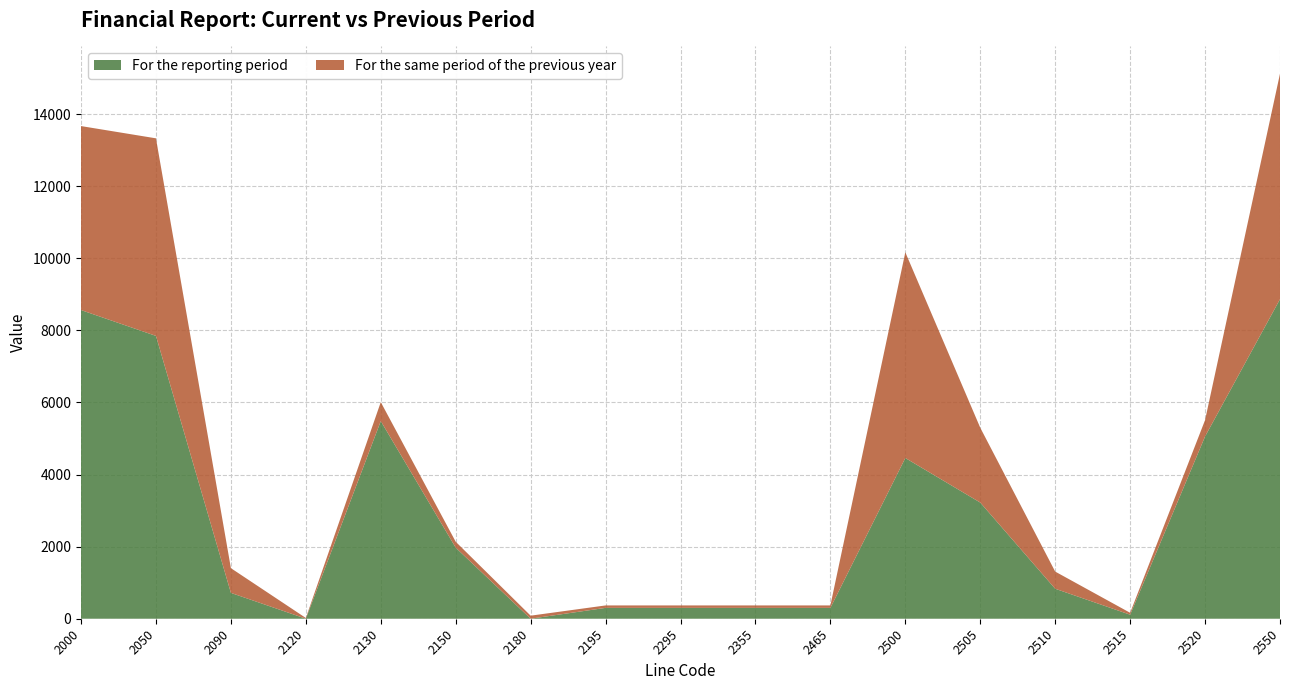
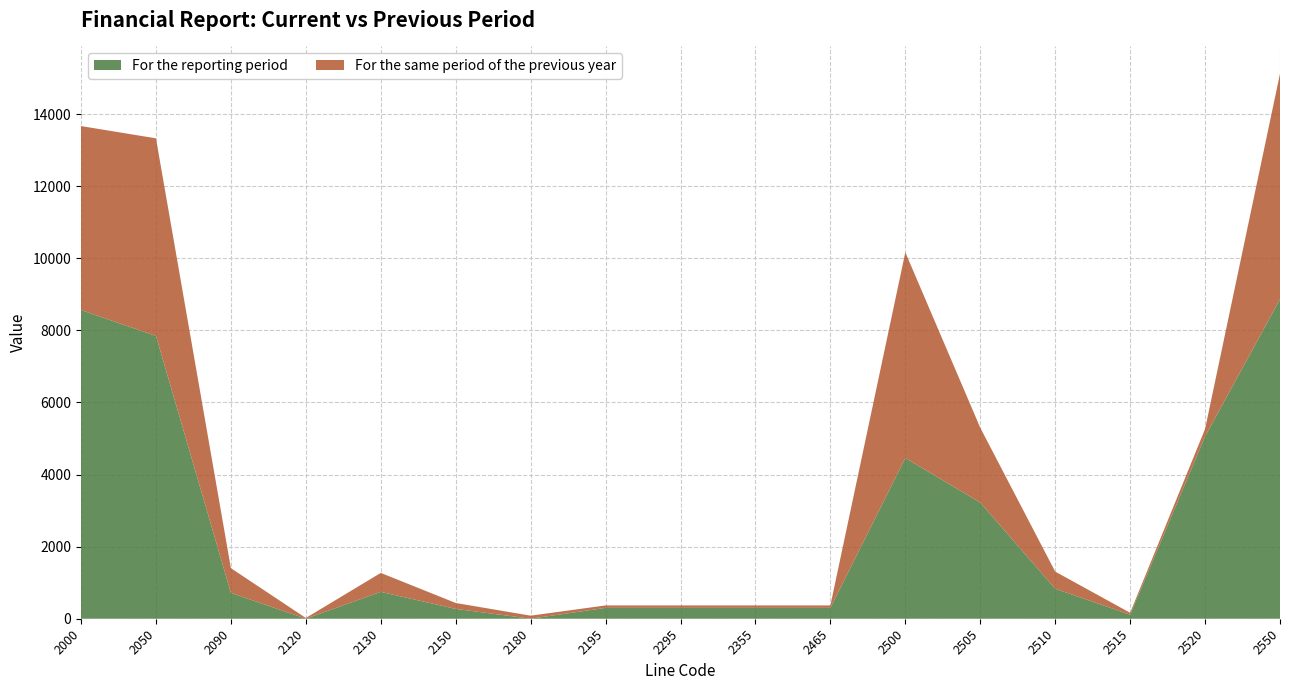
For the reporting period, 2130: 5500 -> 700
For the reporting period, 2150: 2000 -> 300
For the same period of the previous year, 2520: 500 -> 200
